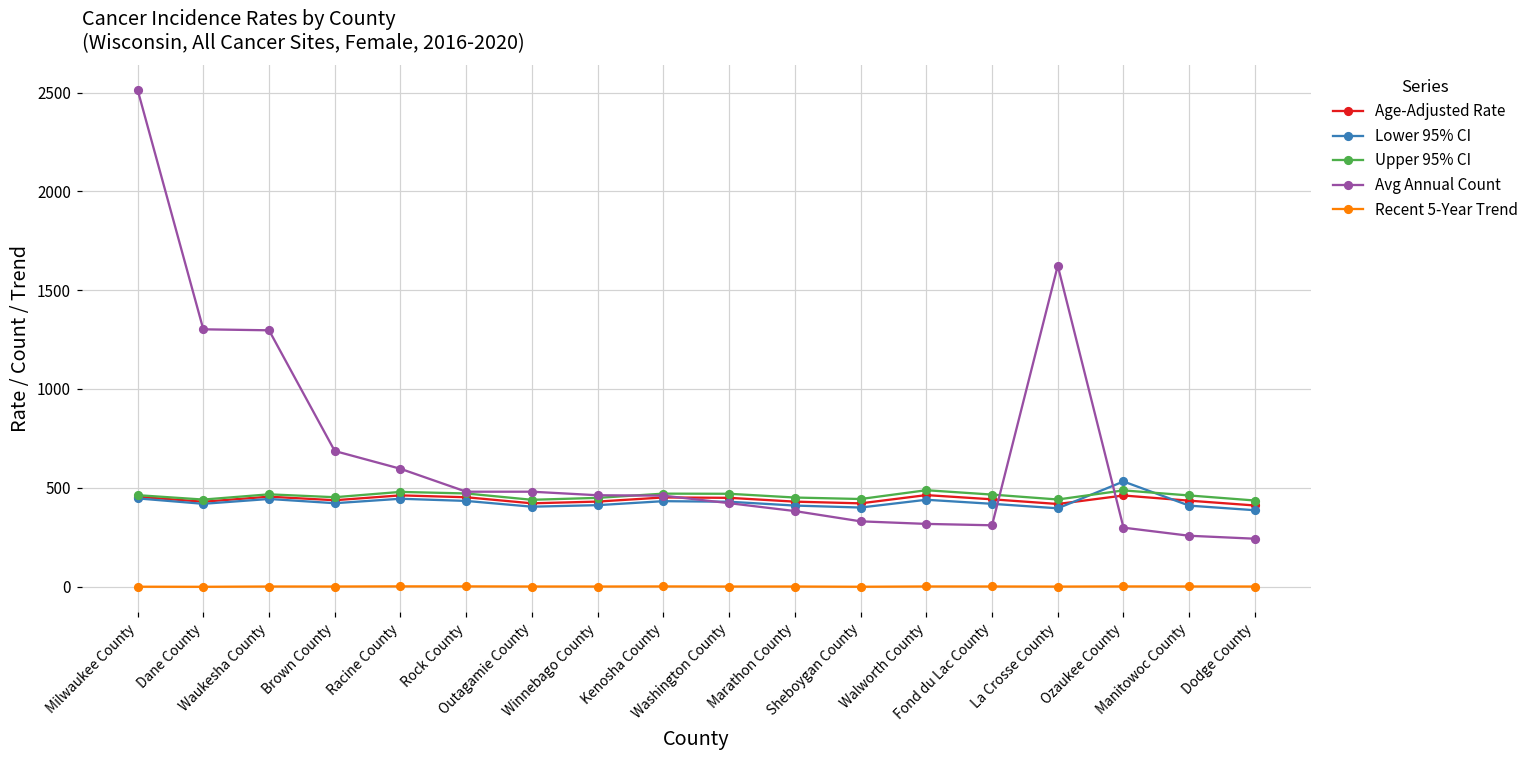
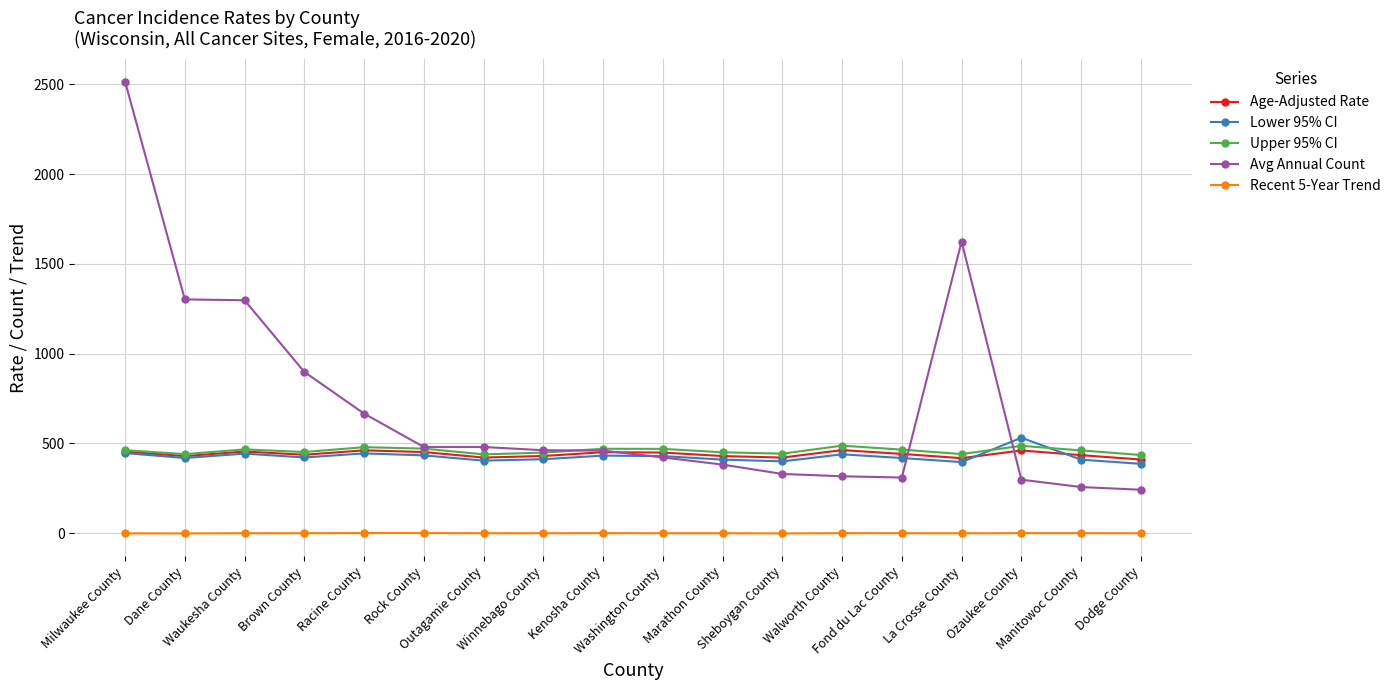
Avg Annual Count, Brown County: 690 -> 900
Avg Annual Count, Racine County: 600 -> 670
